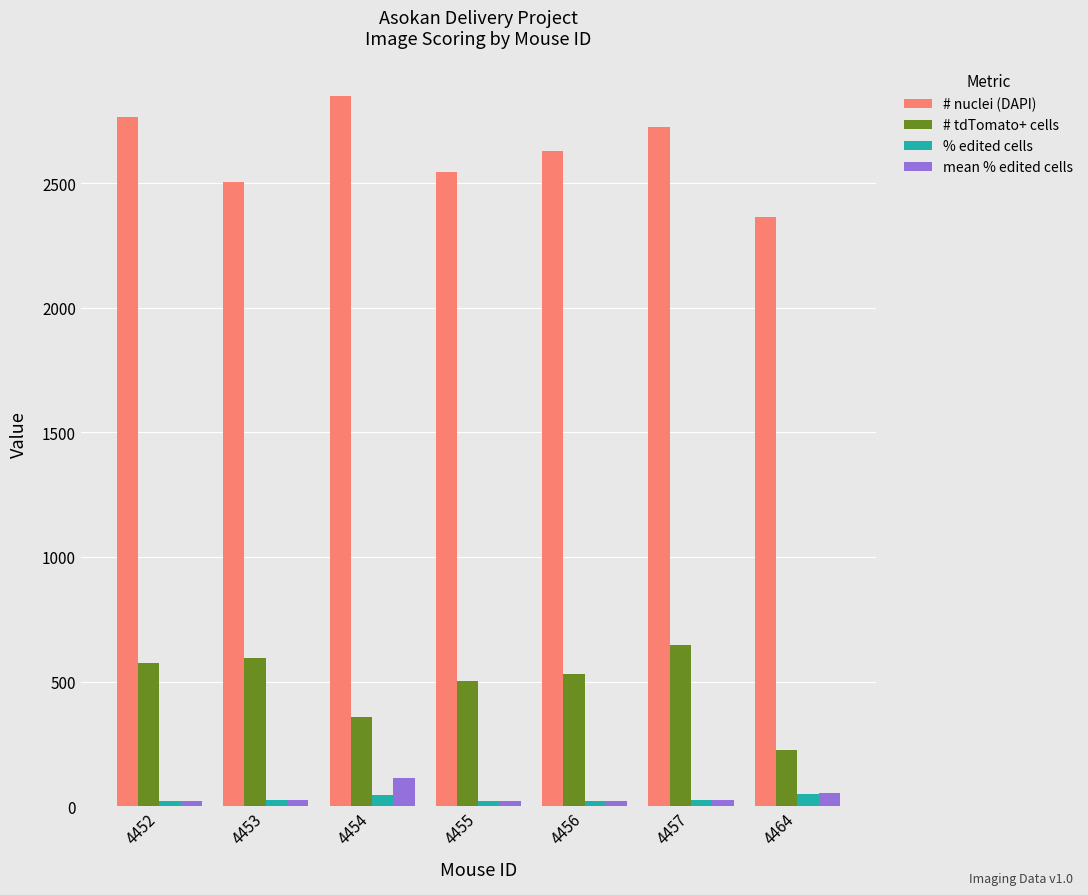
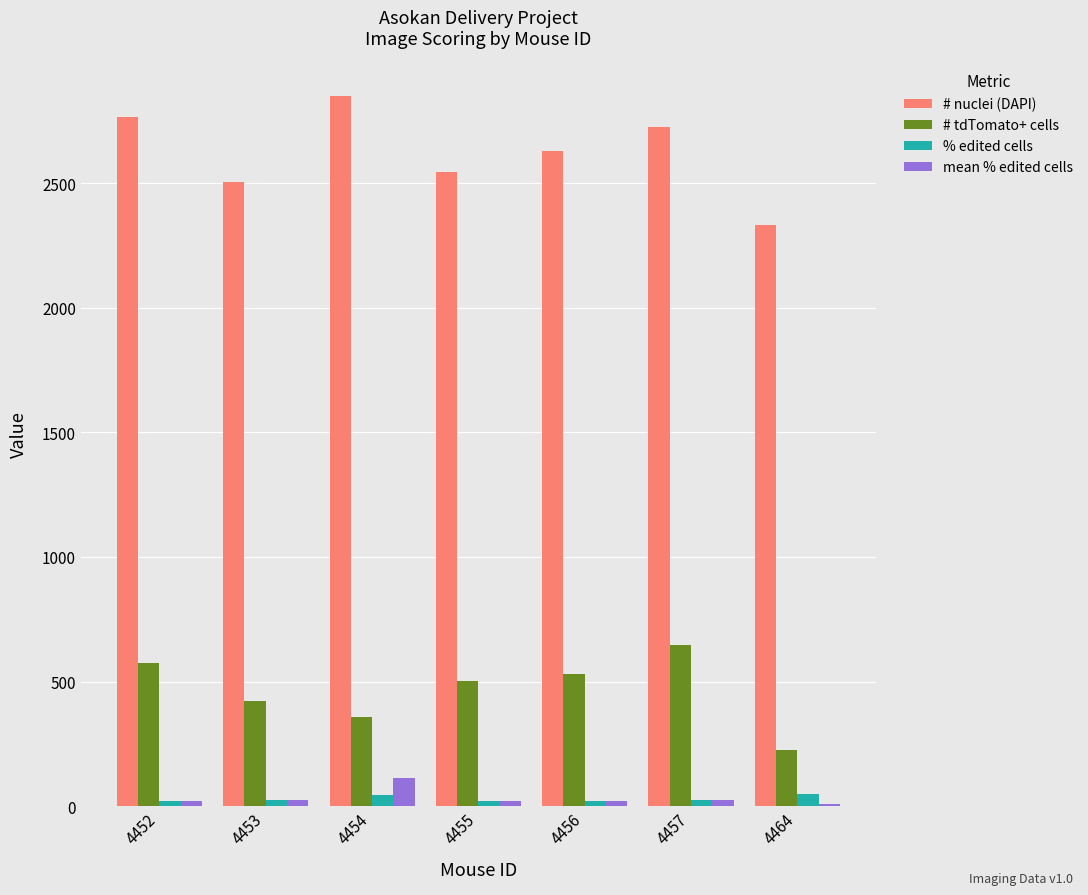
# tdTomato+ cells, 4453: 600 -> 420
# nuclei (DAPI), 4464: 2370 -> 2330
mean % edited cells, 4464: 50 -> 10
